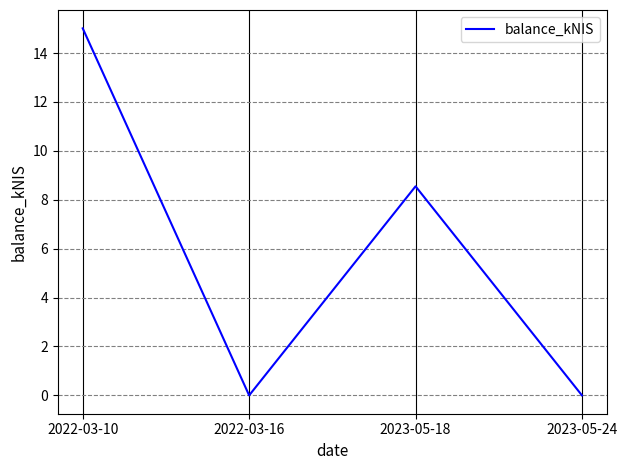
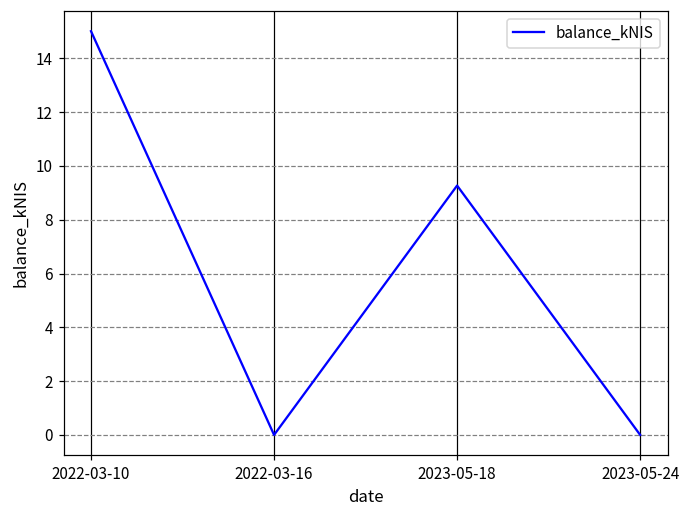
2023-05-18: 8.6 -> 9.3
